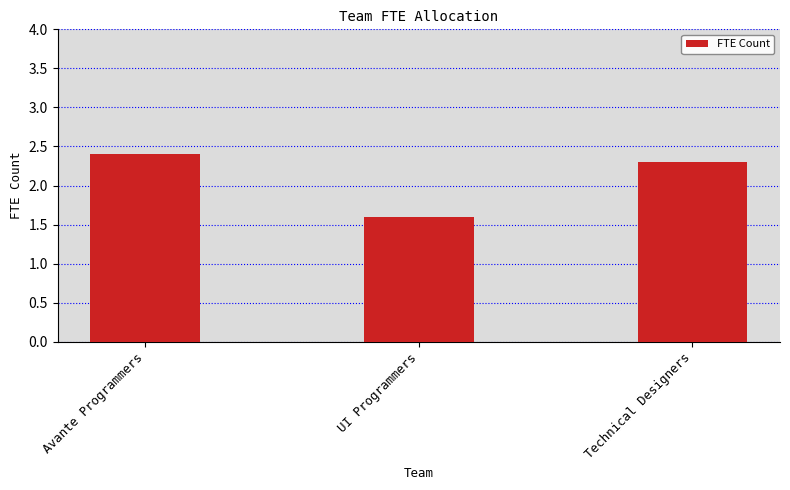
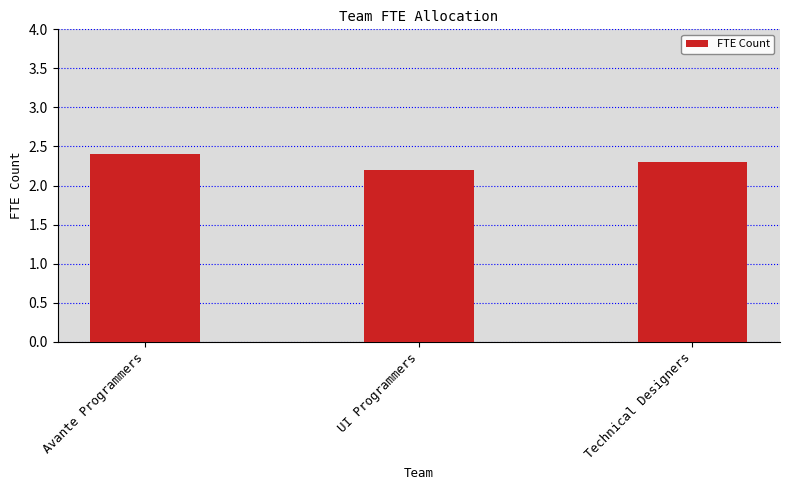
UI Programmers: 1.6 -> 2.2
